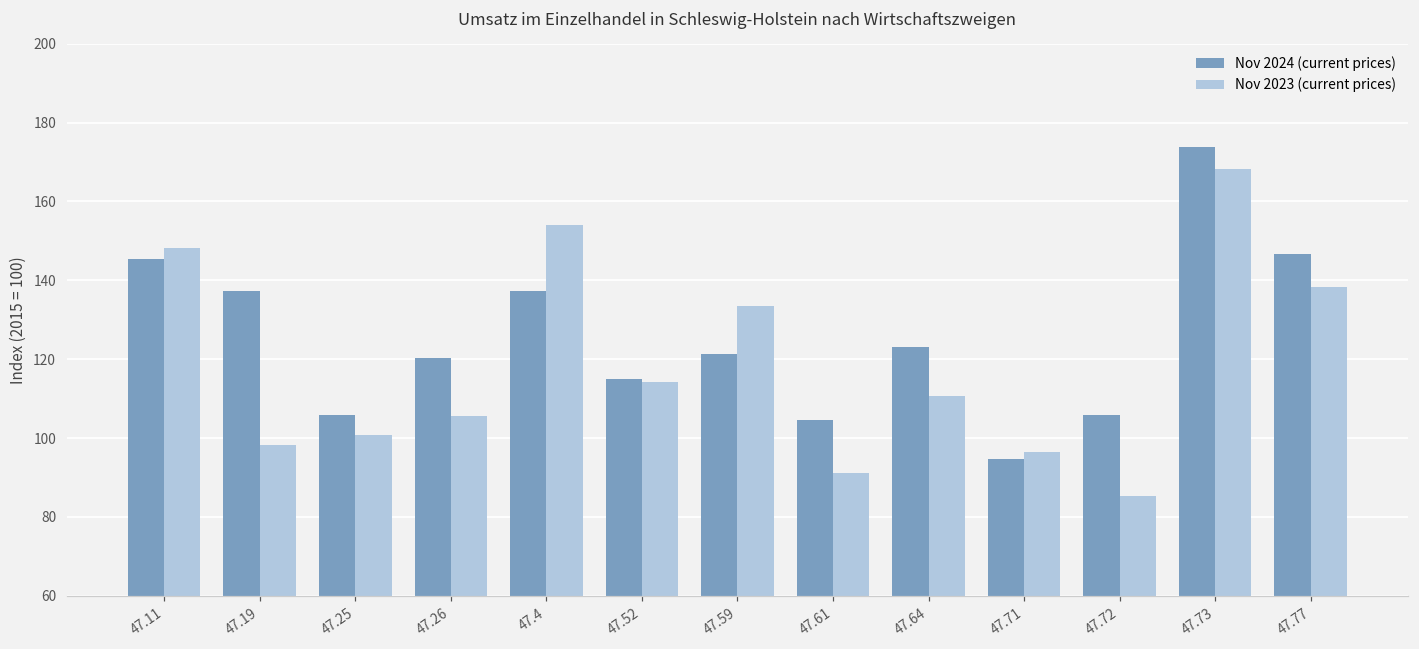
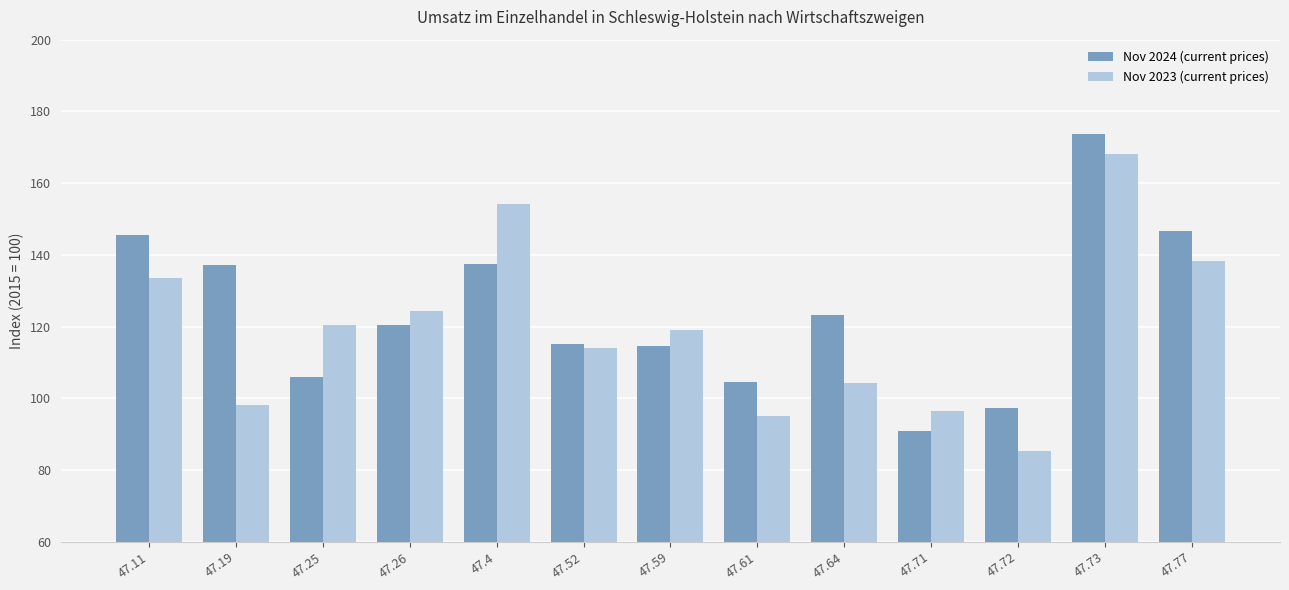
Nov 2023 (current prices), 47.11: 148 -> 134
Nov 2023 (current prices), 47.25: 101 -> 121
Nov 2023 (current prices), 47.26: 106 -> 124
Nov 2024 (current prices), 47.59: 121 -> 115
Nov 2023 (current prices), 47.59: 133 -> 119
Nov 2023 (current prices), 47.61: 91 -> 95
Nov 2023 (current prices), 47.64: 111 -> 104
Nov 2024 (current prices), 47.71: 95 -> 91
Nov 2024 (current prices), 47.72: 106 -> 97
